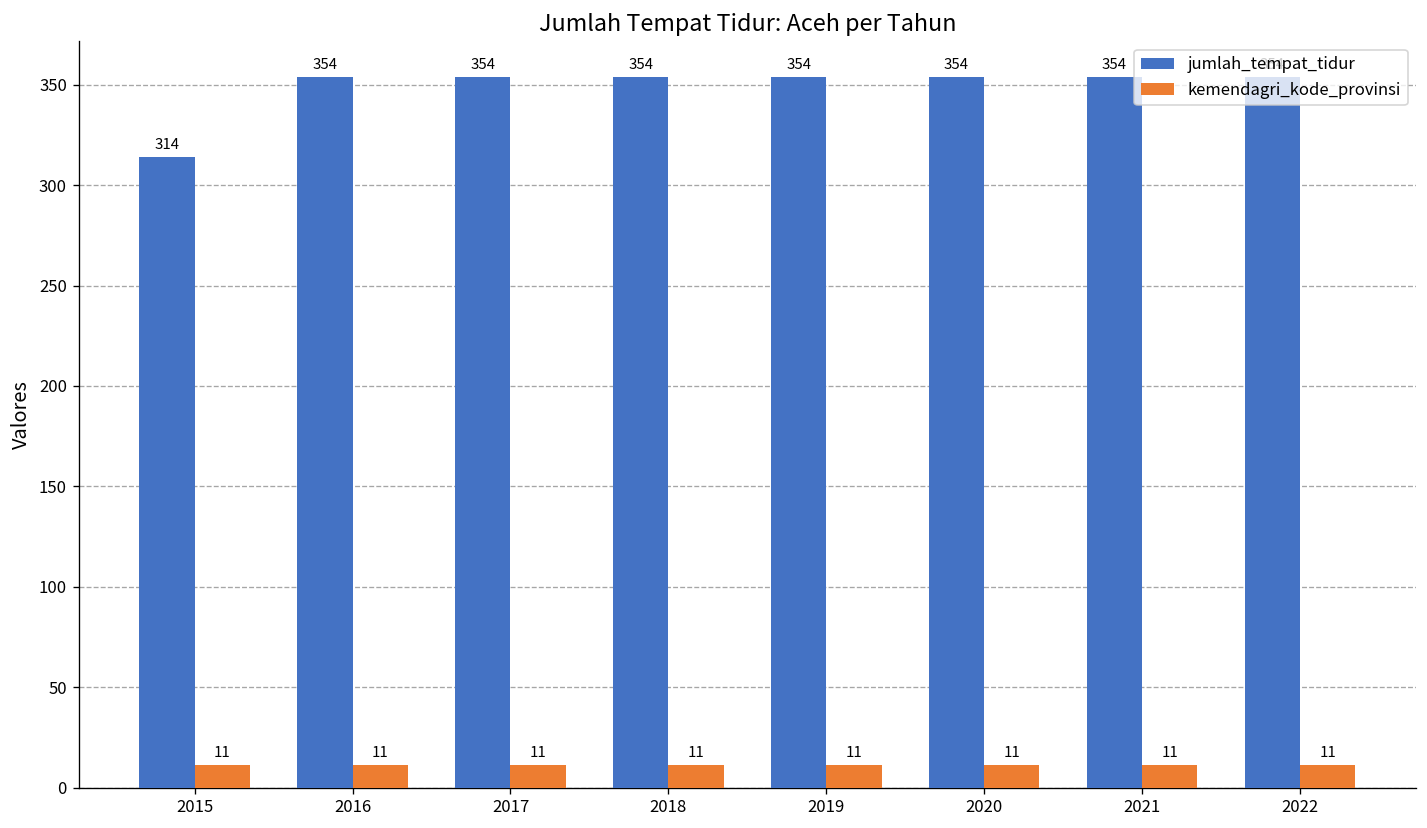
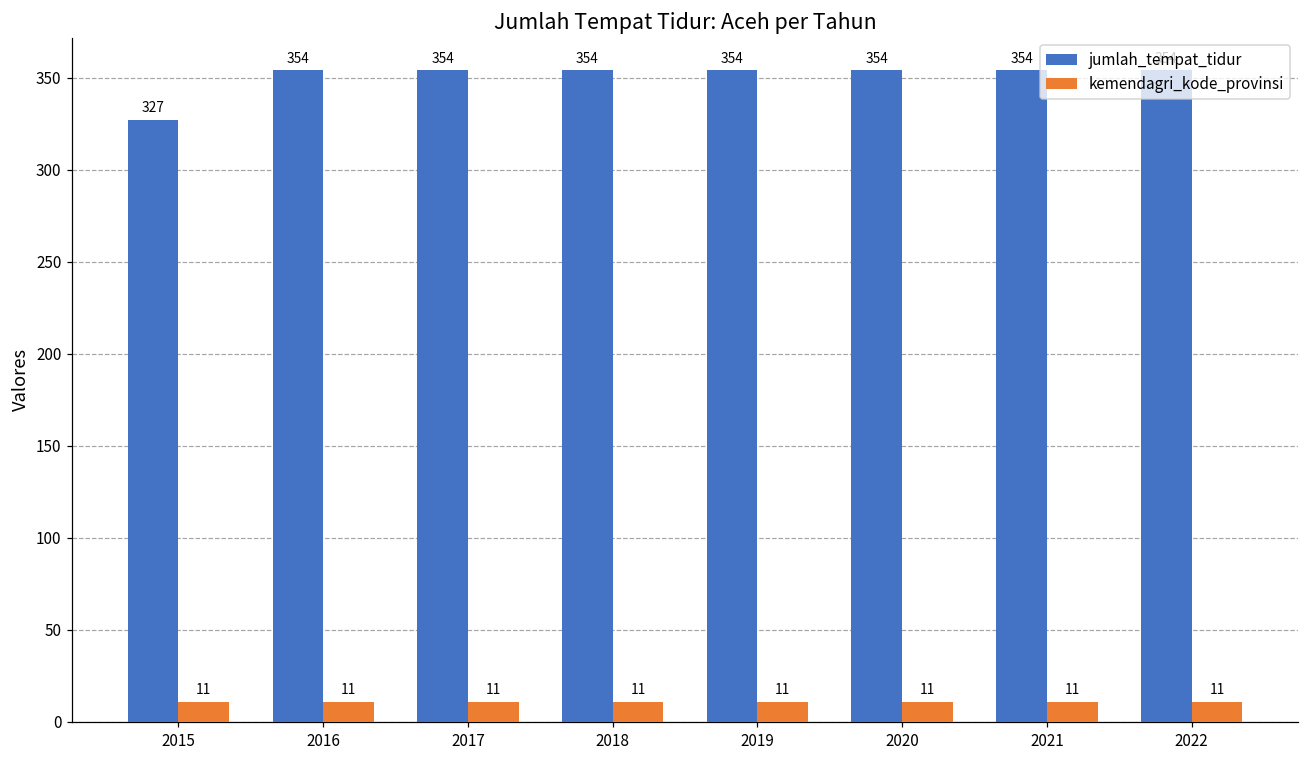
jumlah_tempat_tidur, 2015: 314 -> 327
